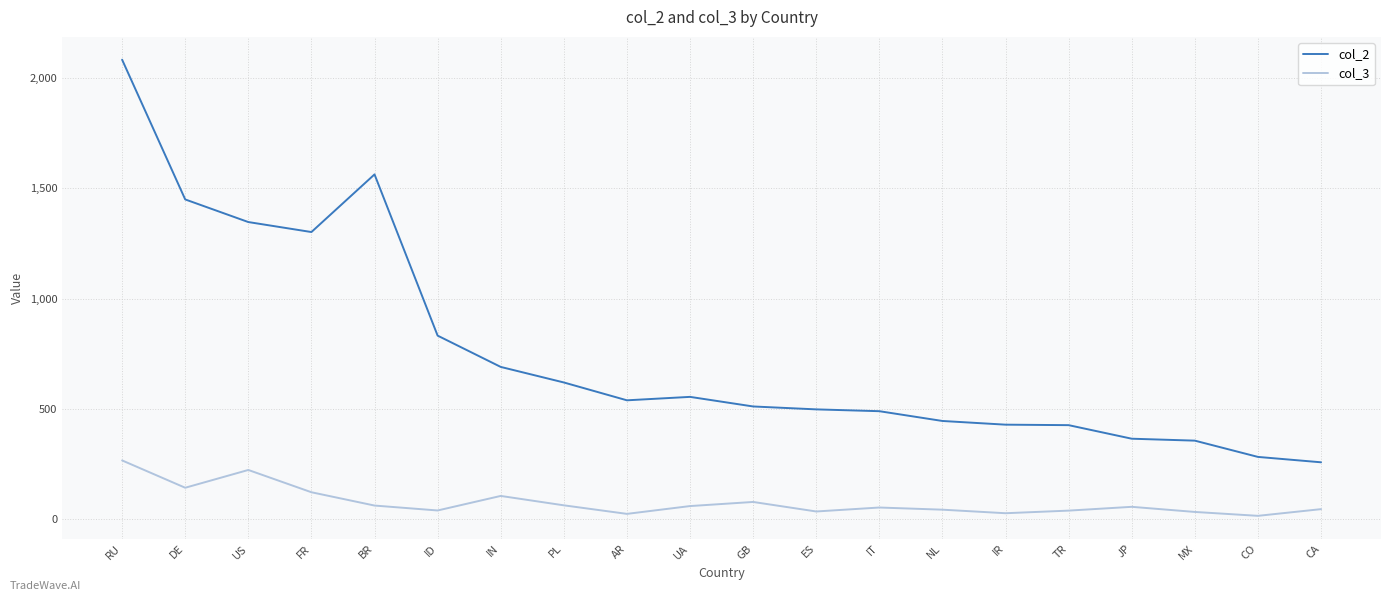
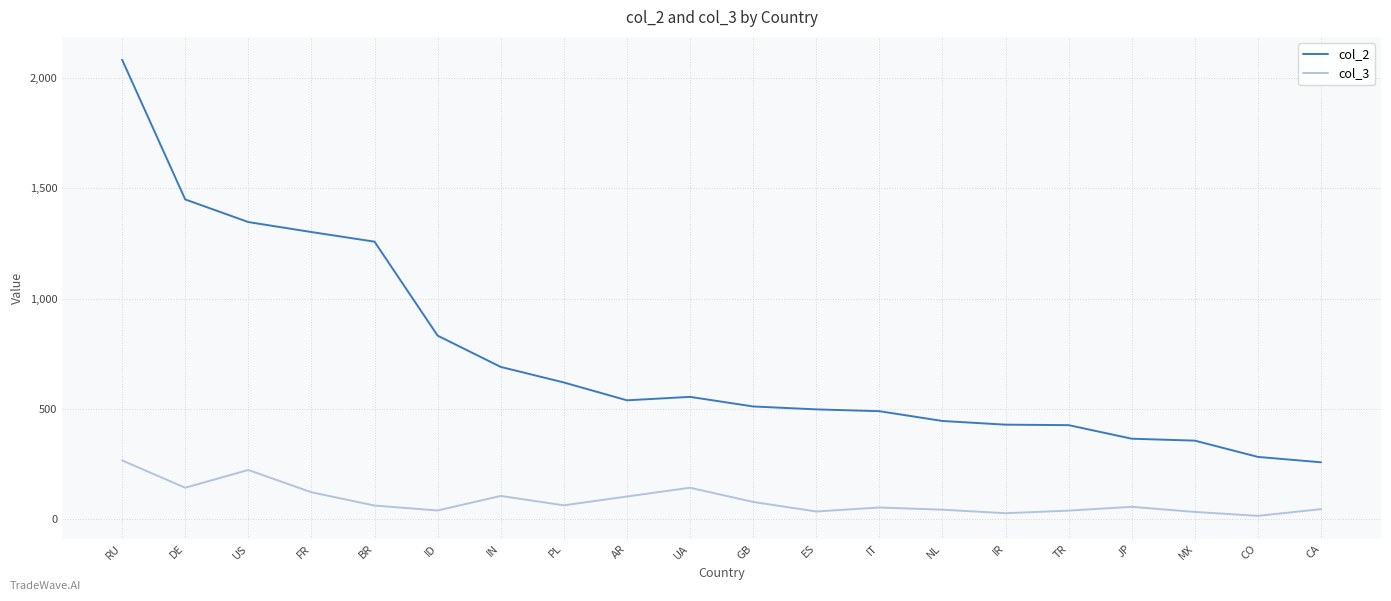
col_2, BR: 1,560 -> 1,260
col_3, AR: 20 -> 100
col_3, UA: 60 -> 140
